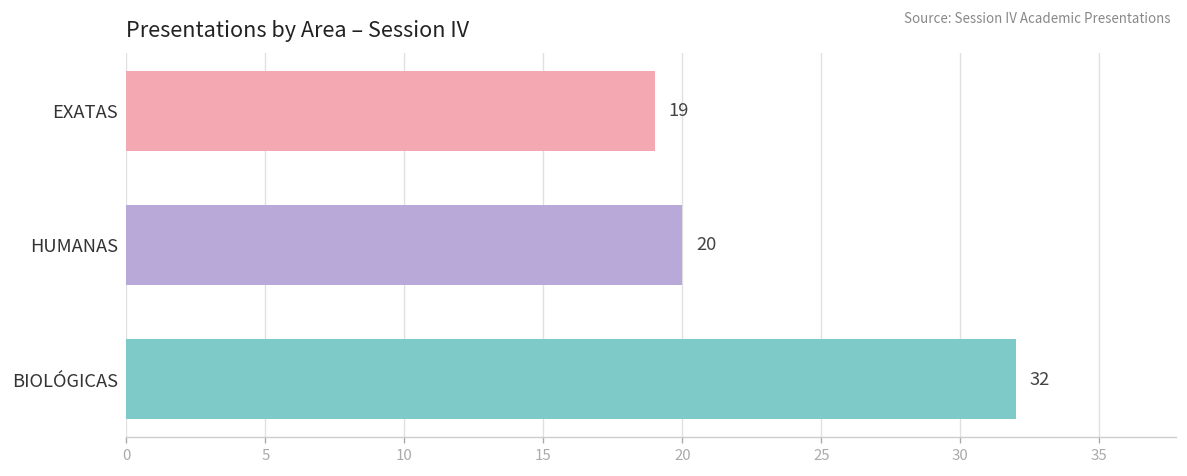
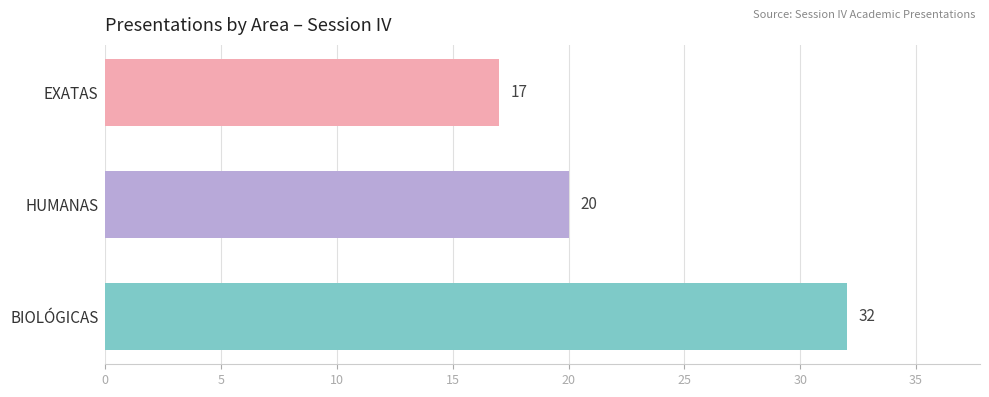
EXATAS: 19 -> 17
